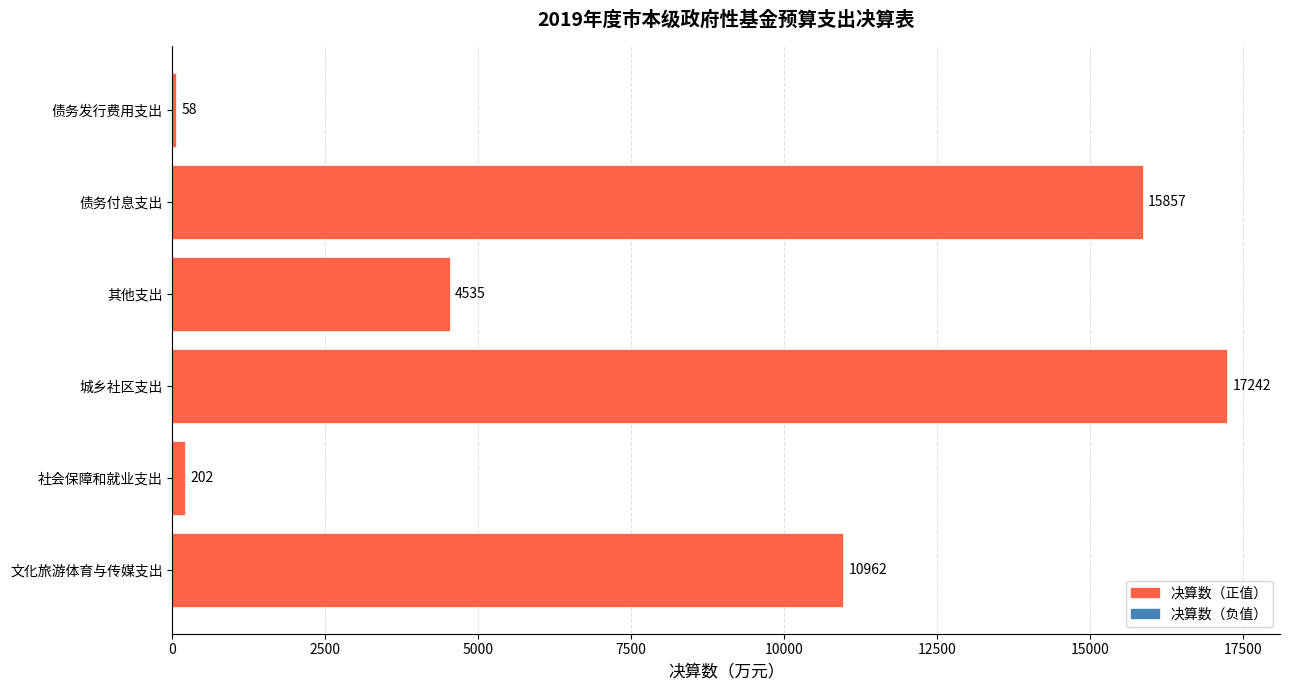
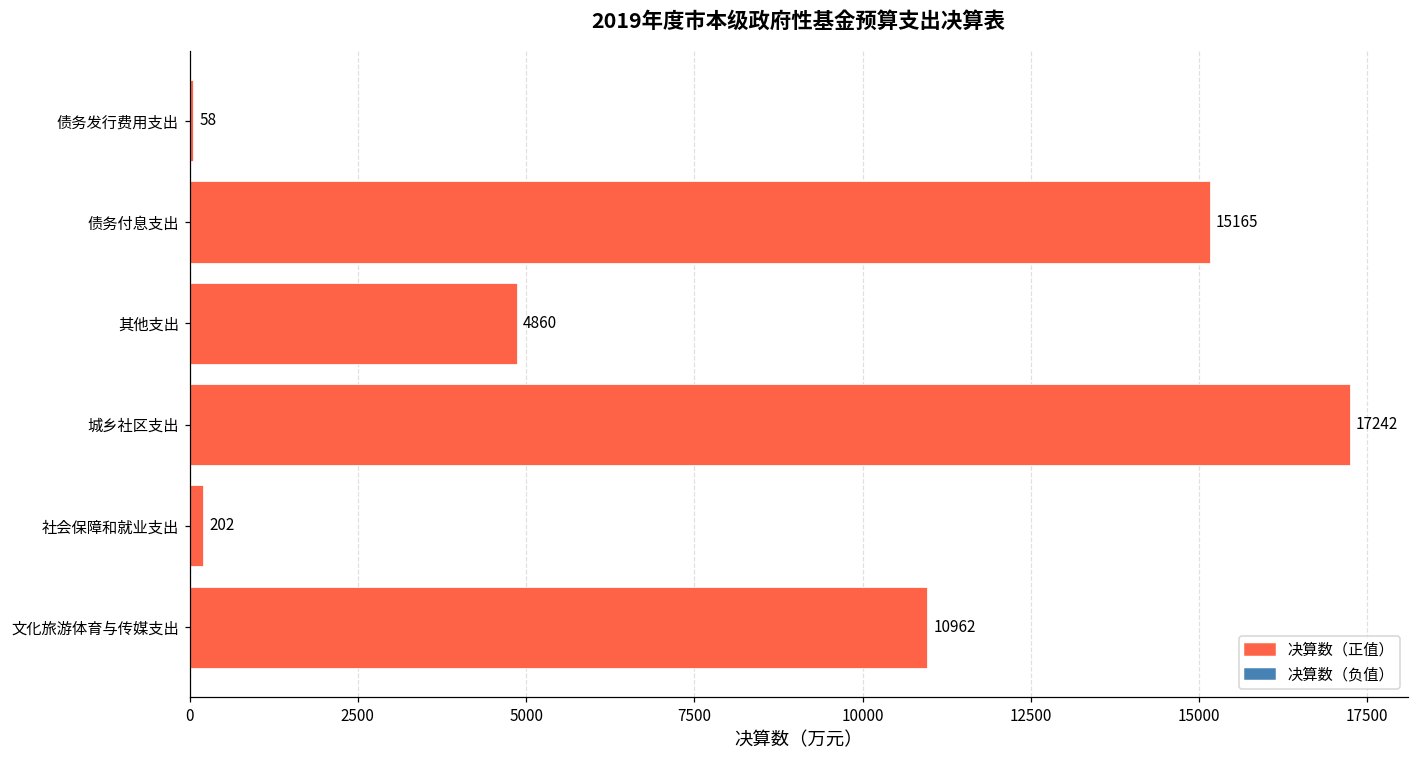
债务付息支出: 15857 -> 15165
其他支出: 4535 -> 4860
